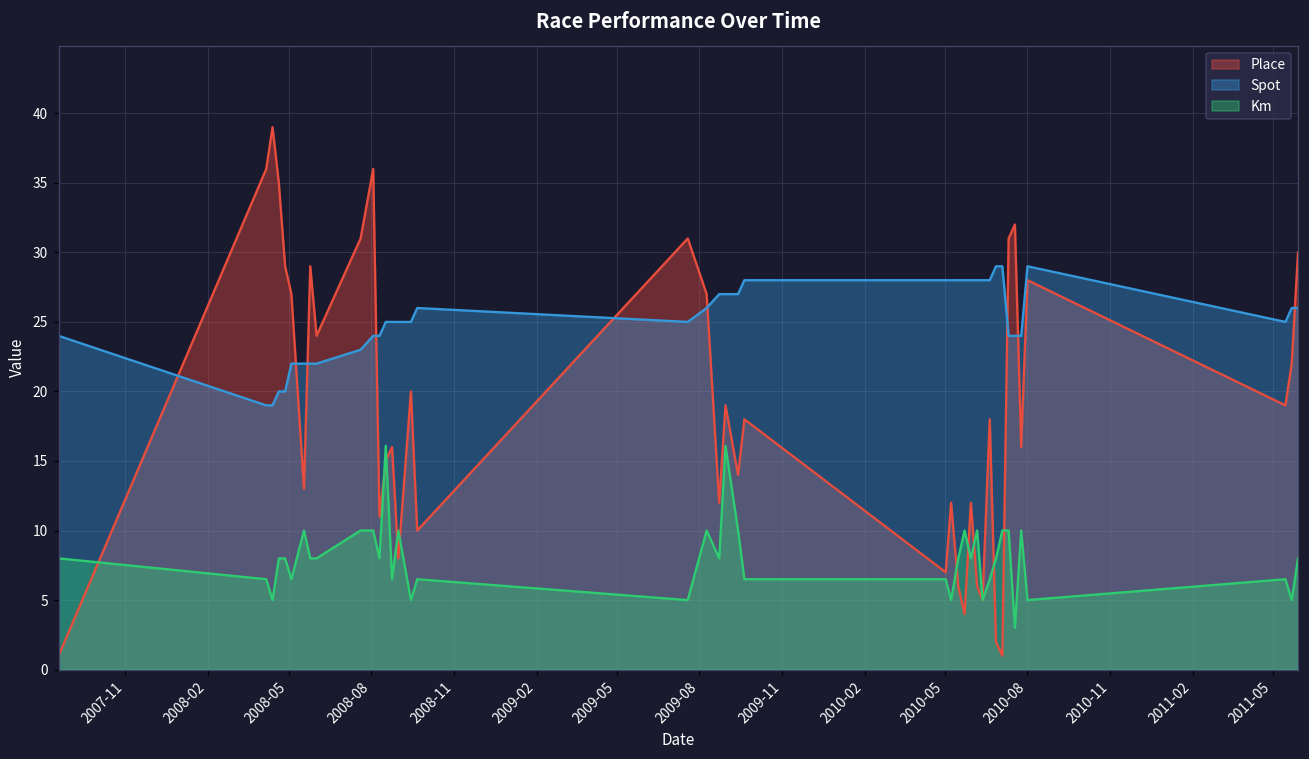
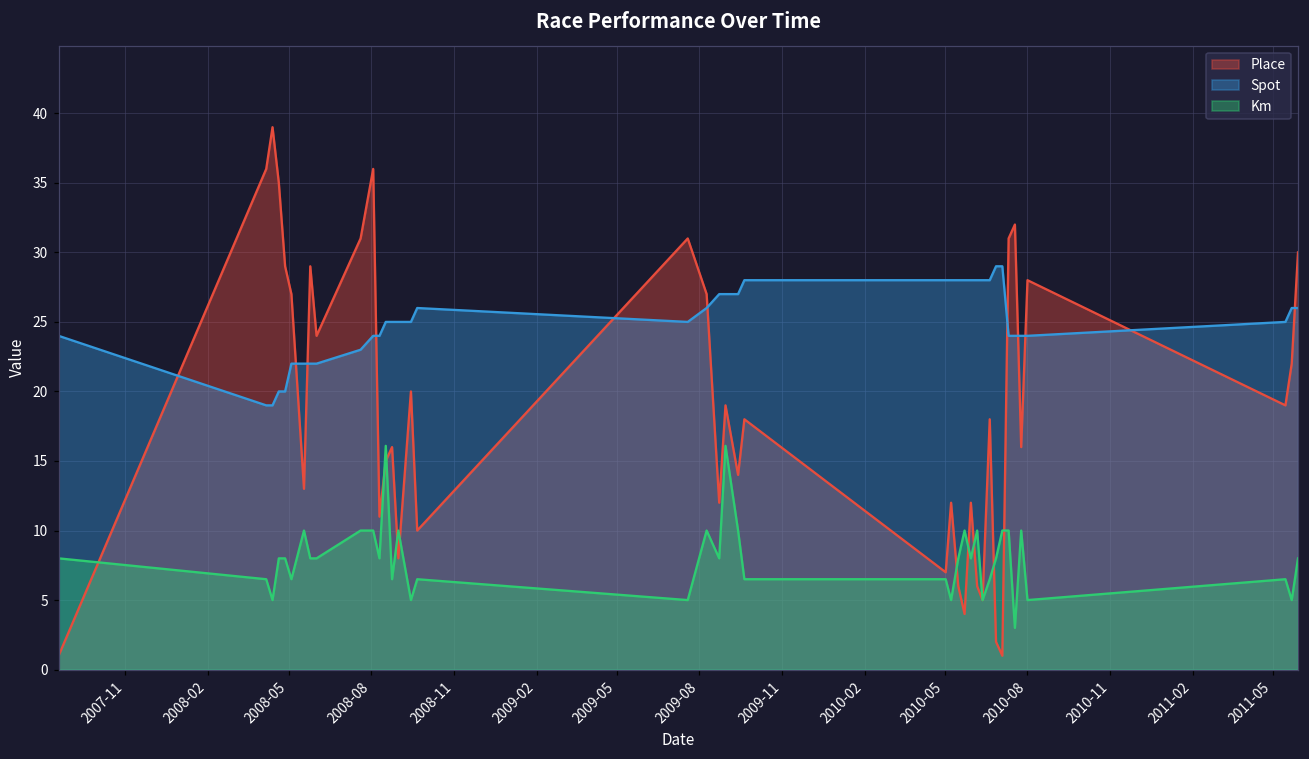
Spot, 2010-08: 29 -> 24
